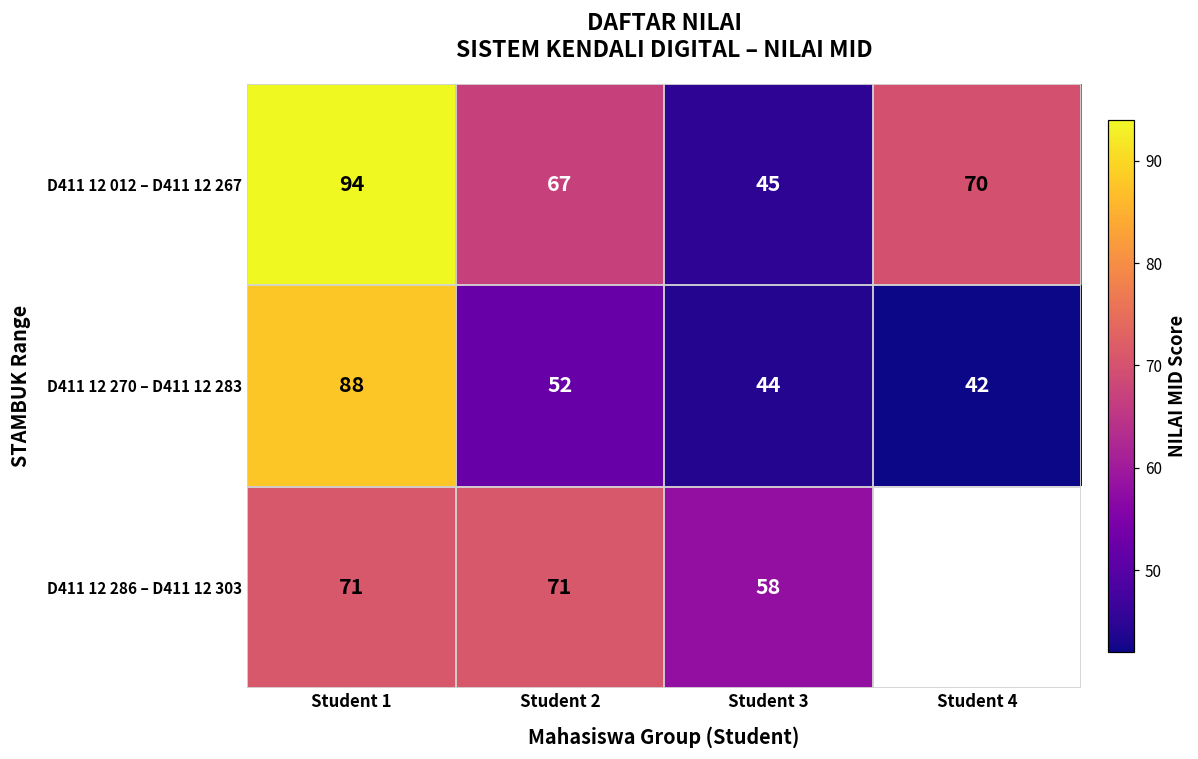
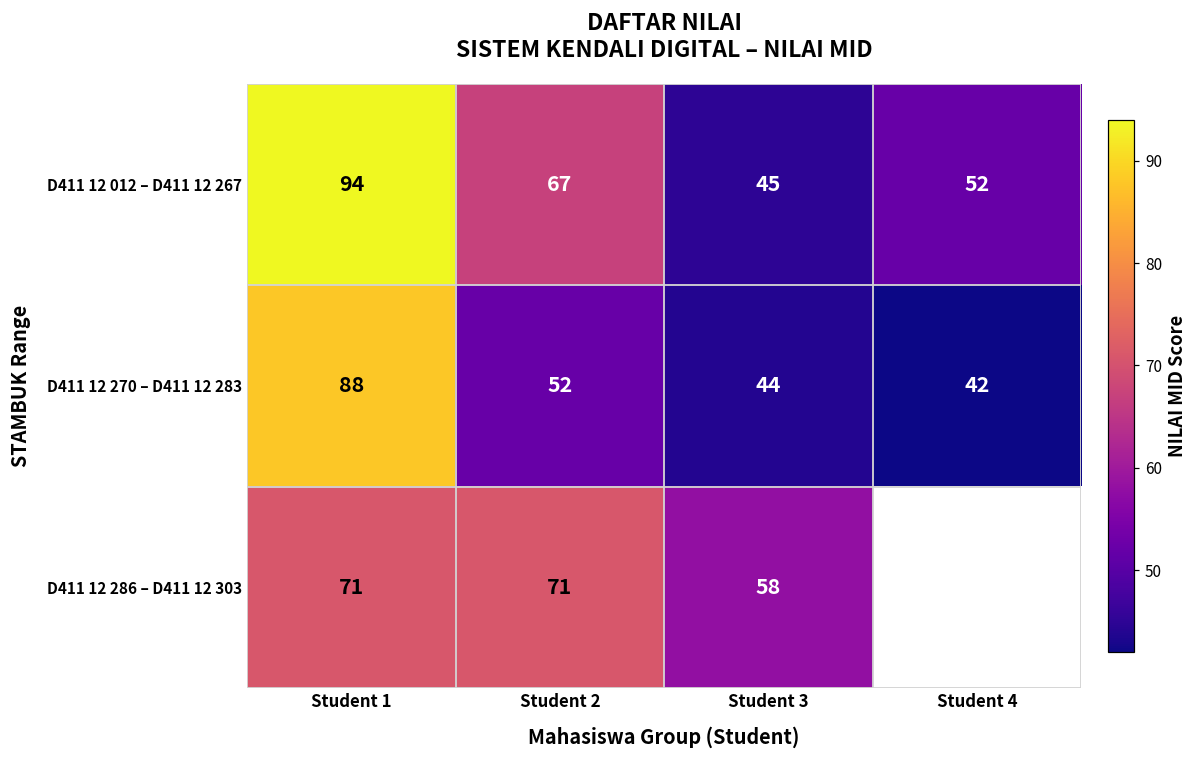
D411 12 012 – D411 12 267, Student 4: 70 -> 52
